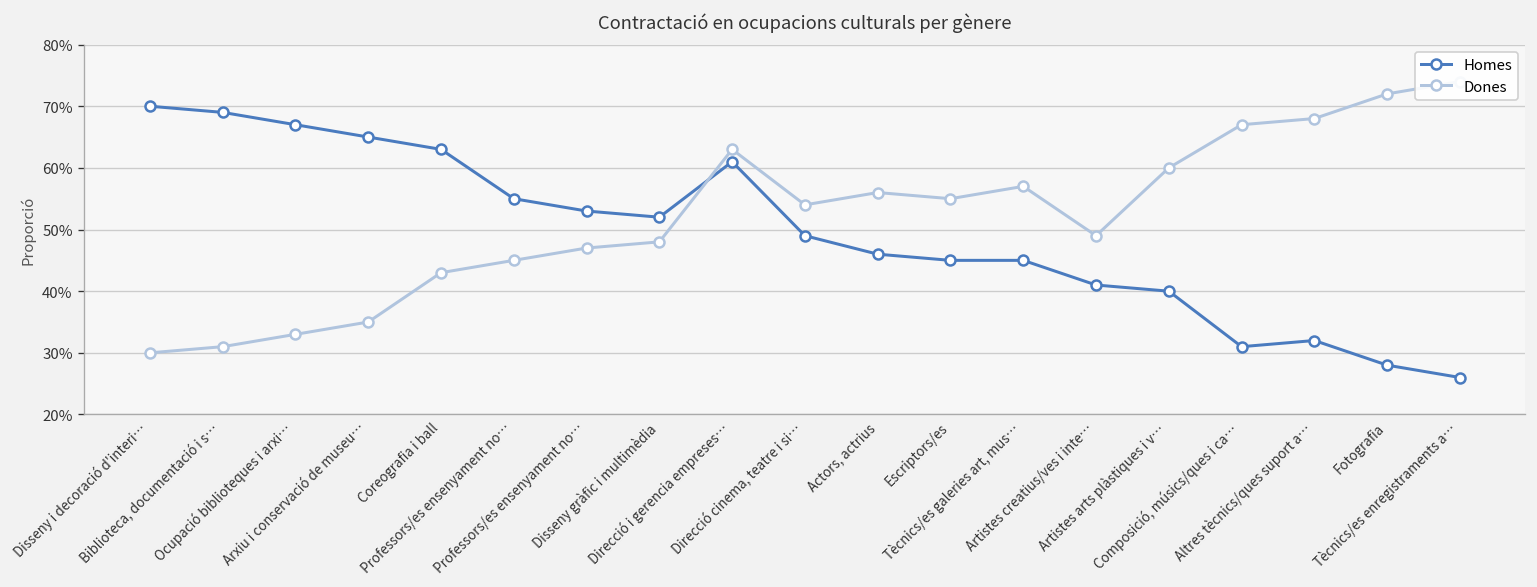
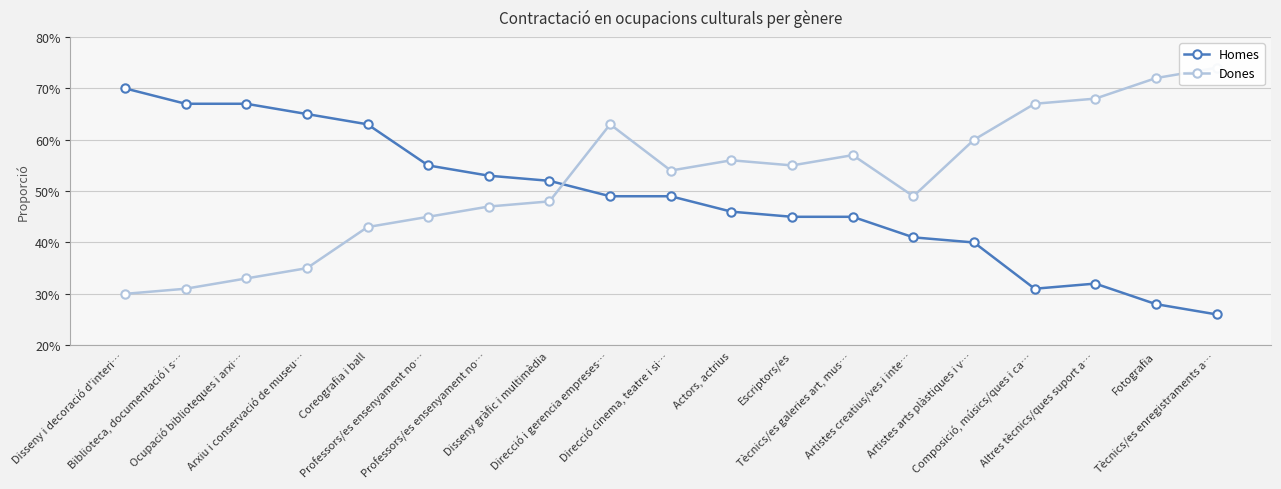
Homes, Biblioteca, documentació i s…: 69% -> 67%
Homes, Direcció i gerencia empreses…: 61% -> 49%
